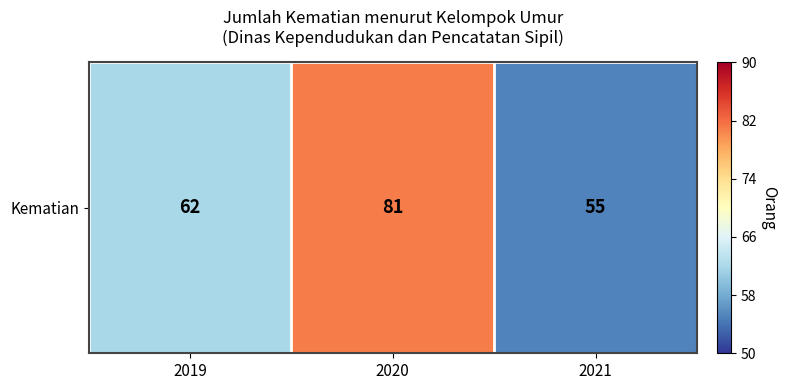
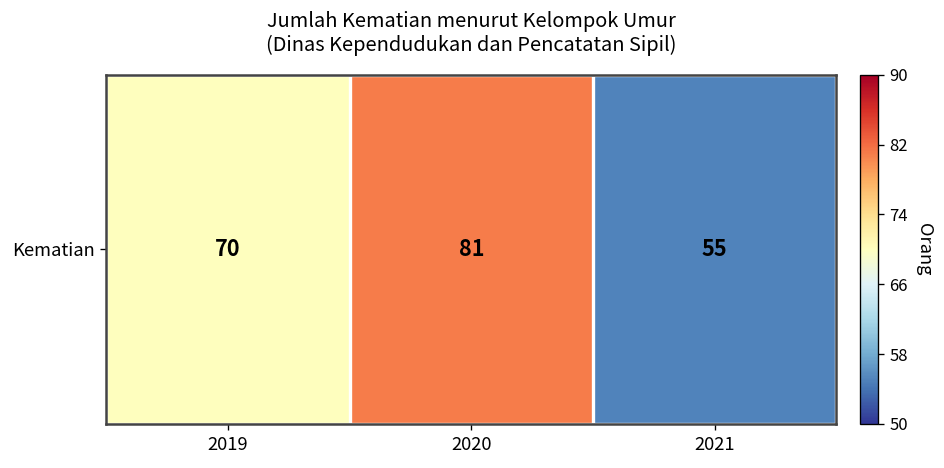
Kematian, 2019: 62 -> 70
